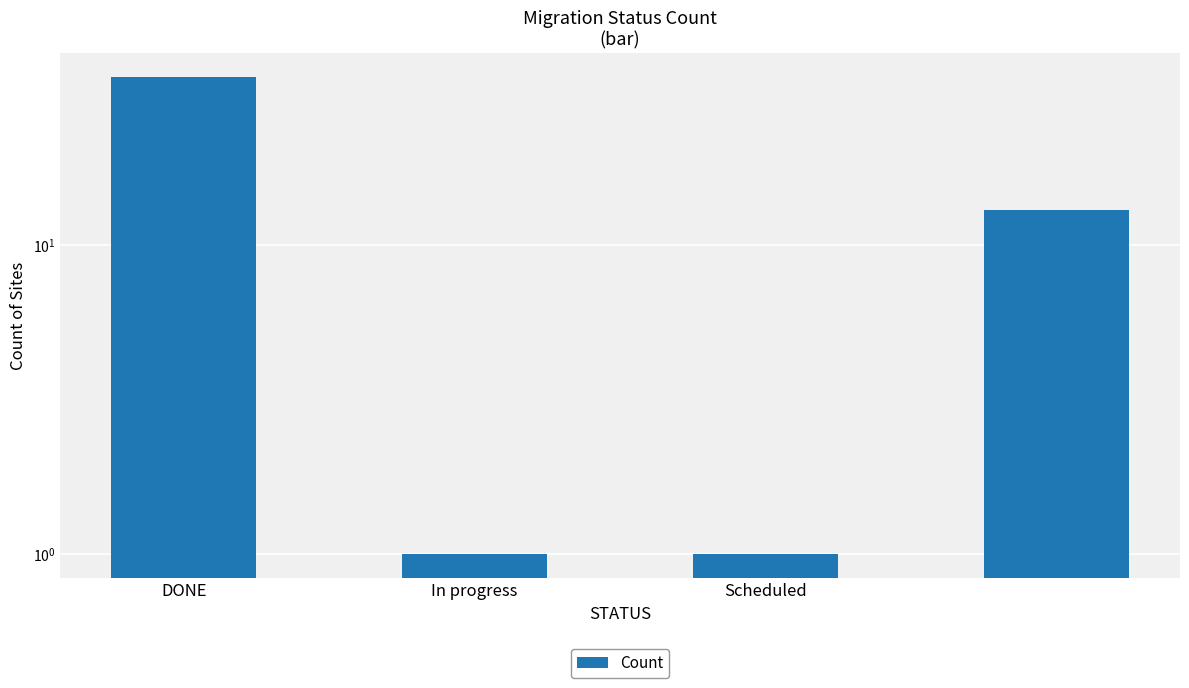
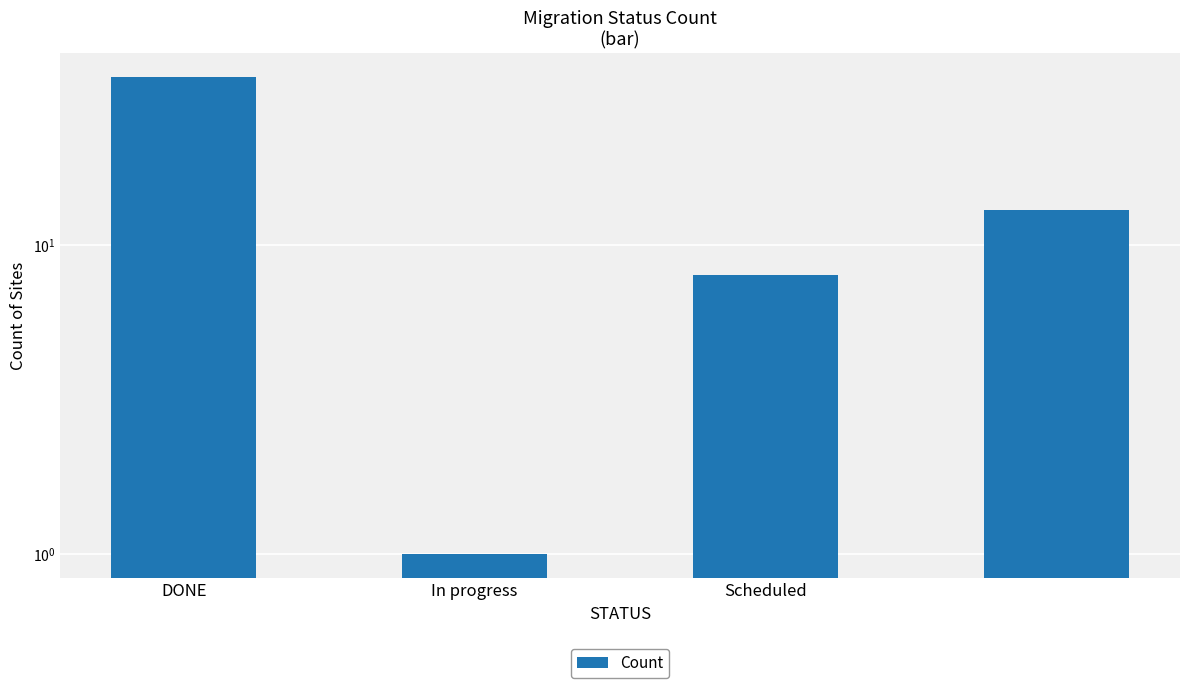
Scheduled: 1 -> 8
